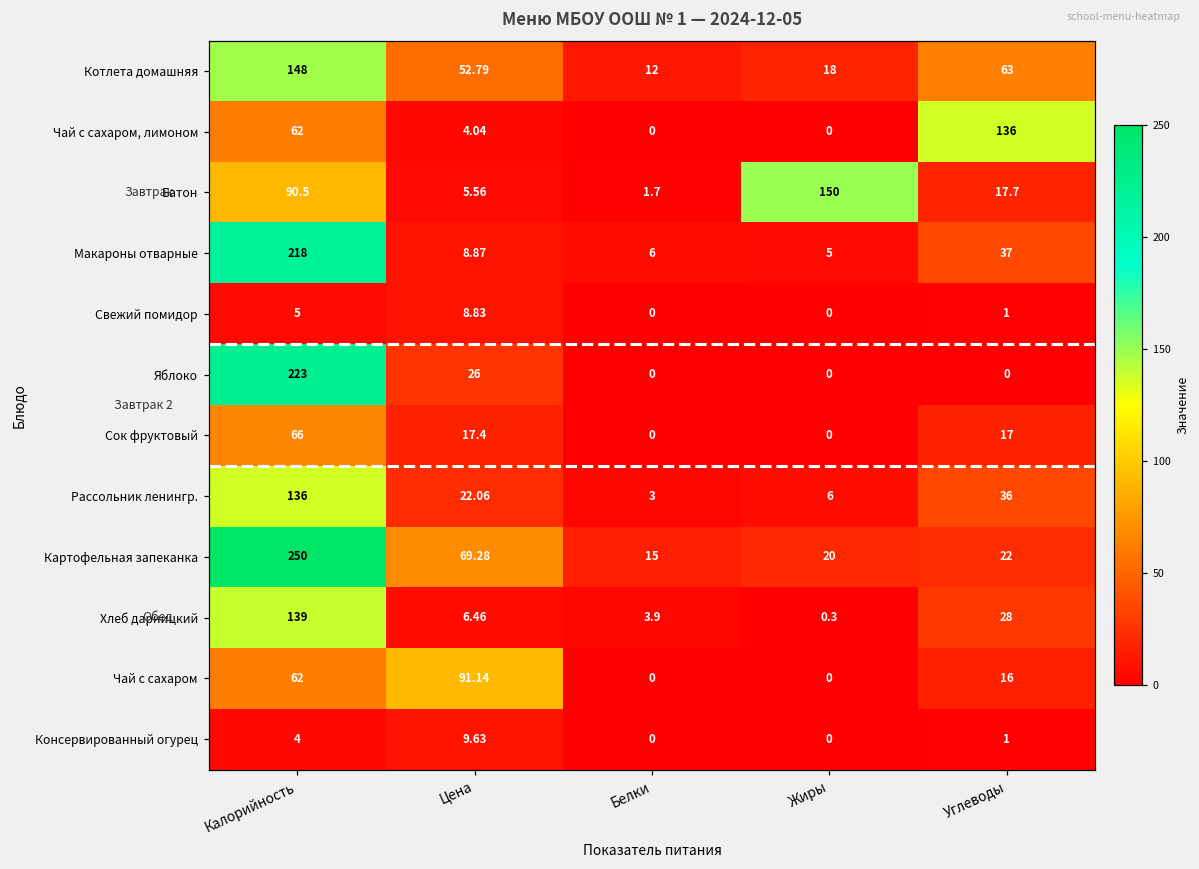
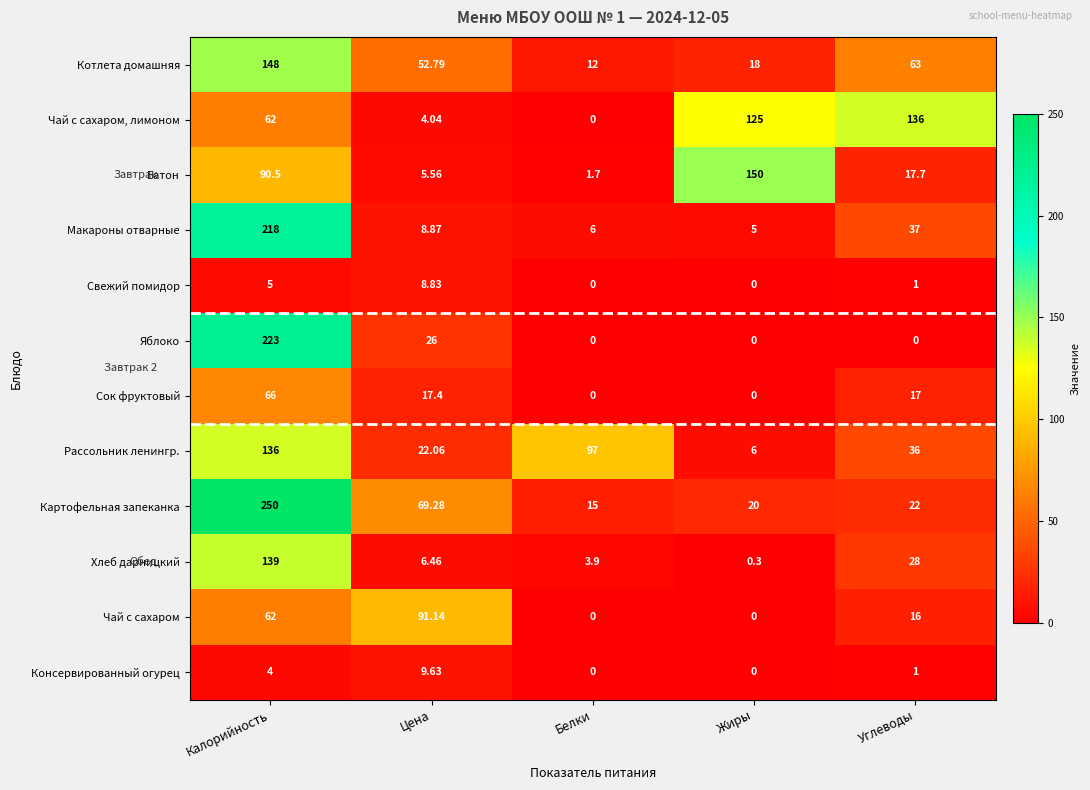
Чай с сахаром, лимоном, Жиры: 0 -> 125
Рассольник ленингр., Белки: 3 -> 97
